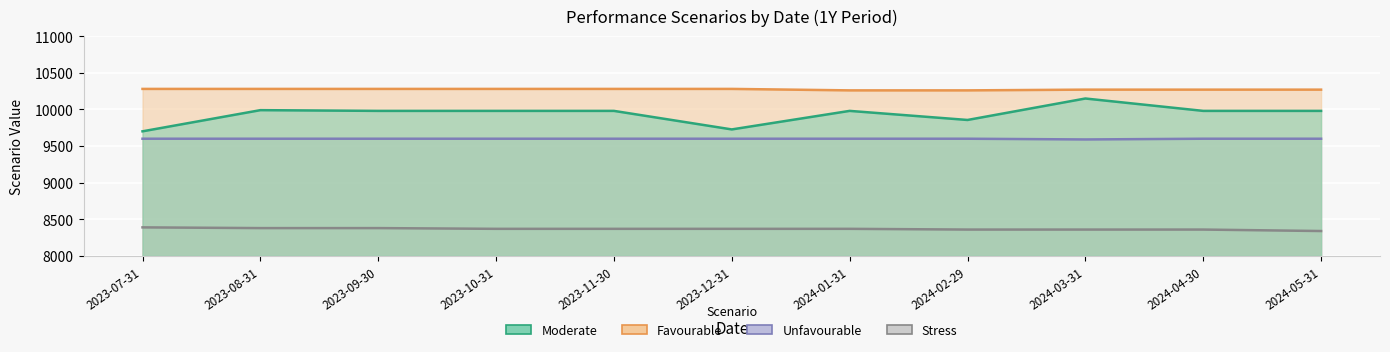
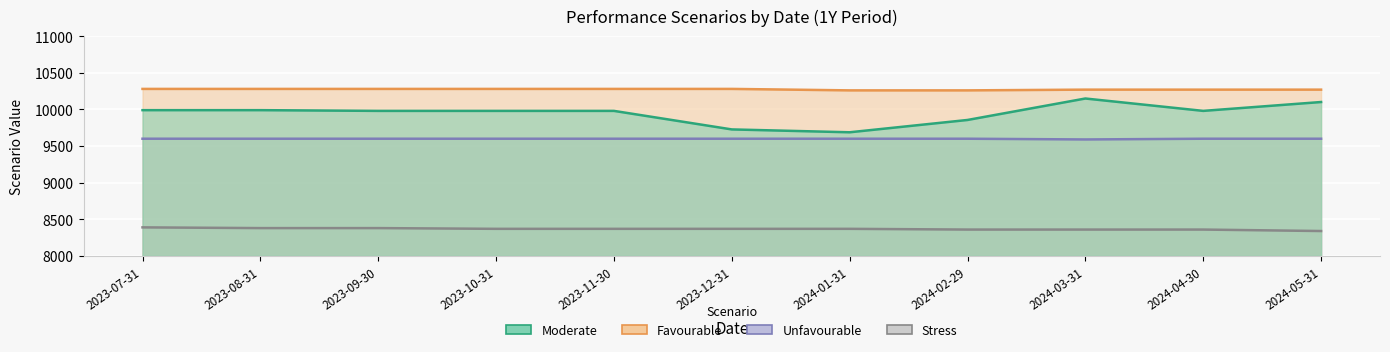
Moderate, 2023-07-31: 9700 -> 10000
Moderate, 2024-01-31: 10000 -> 9700
Moderate, 2024-05-31: 10000 -> 10100
